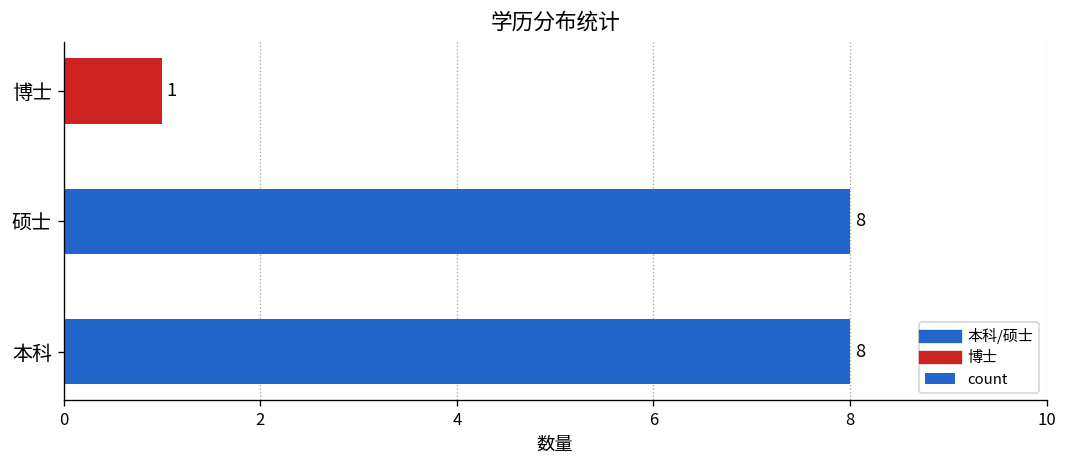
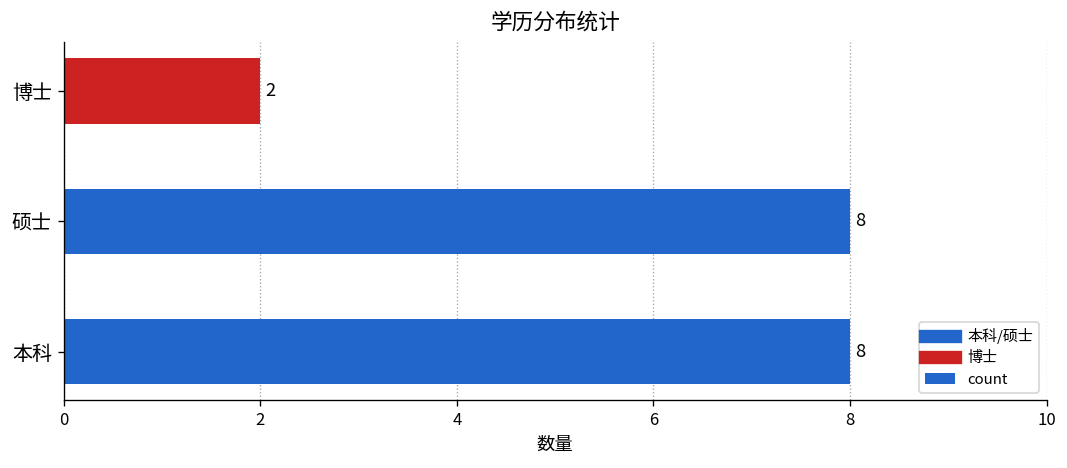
博士: 1 -> 2
